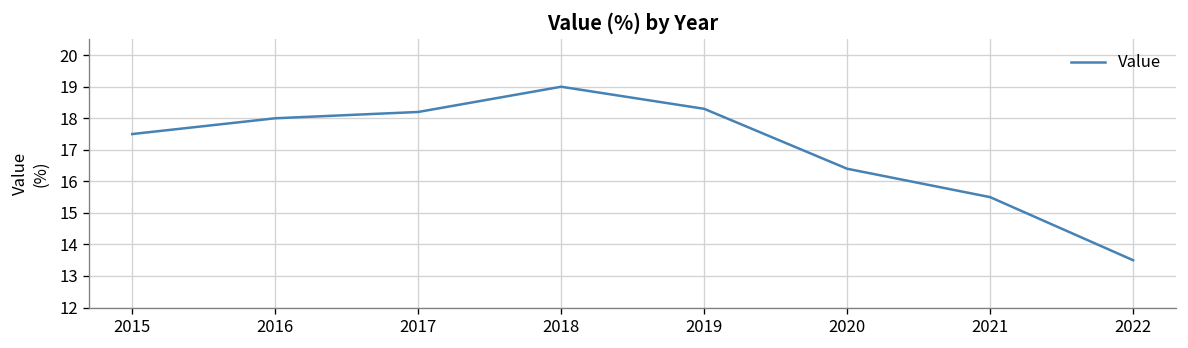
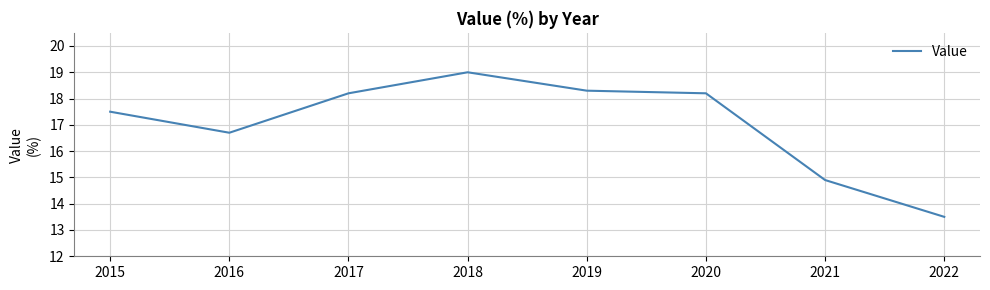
2016: 18.0 -> 16.7
2020: 16.4 -> 18.2
2021: 15.5 -> 14.9
